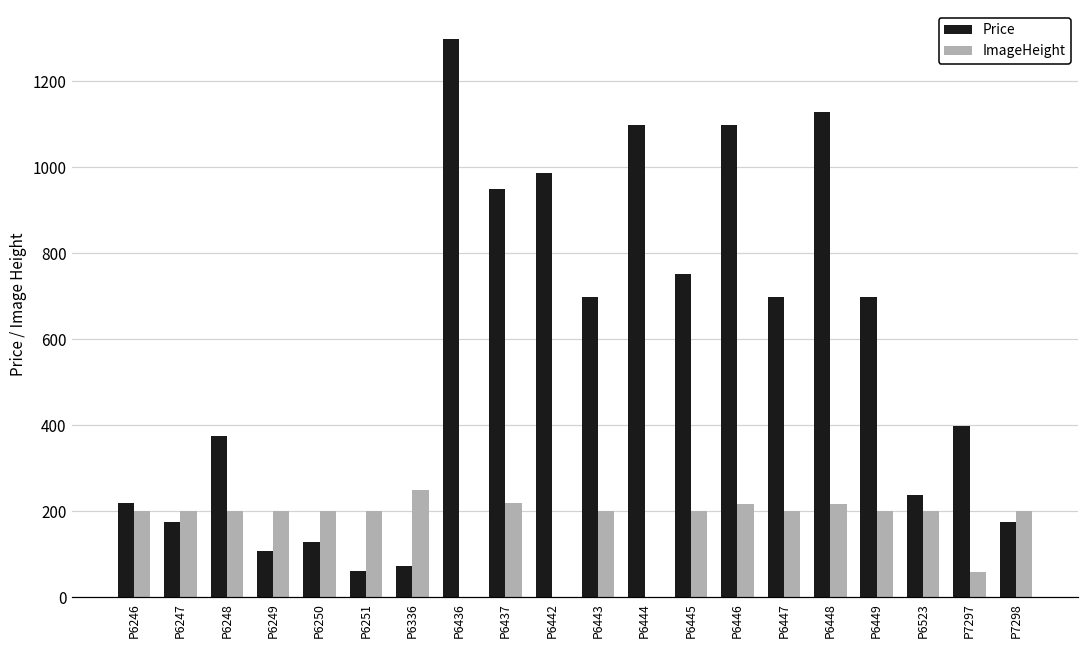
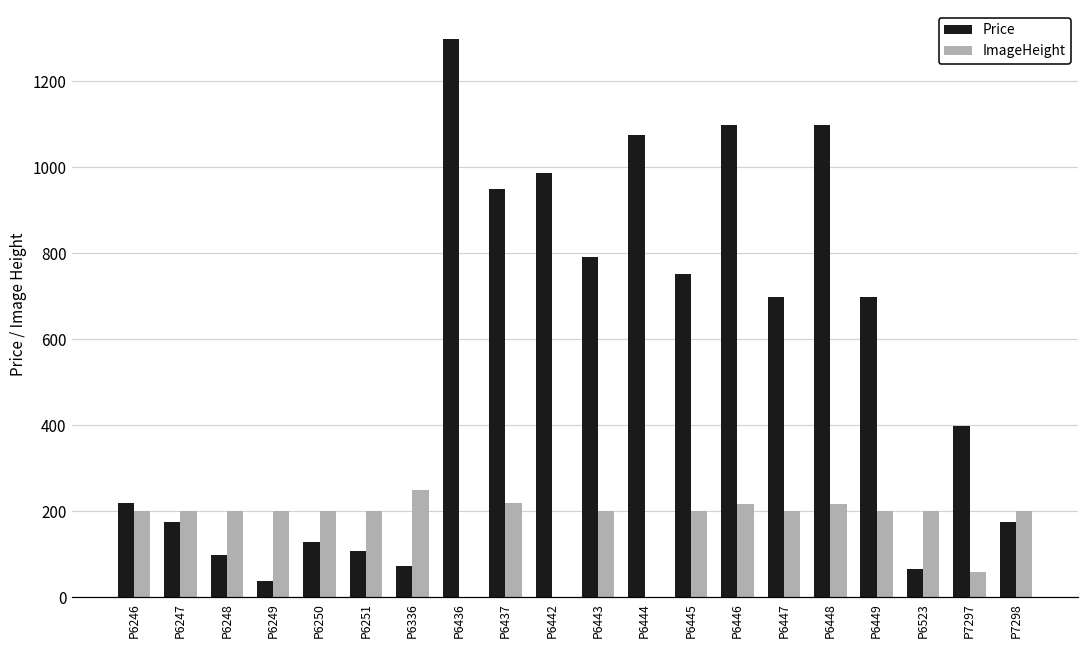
Price, P6248: 380 -> 100
Price, P6249: 110 -> 40
Price, P6251: 60 -> 110
Price, P6443: 700 -> 790
Price, P6444: 1100 -> 1080
Price, P6448: 1130 -> 1100
Price, P6523: 240 -> 70
